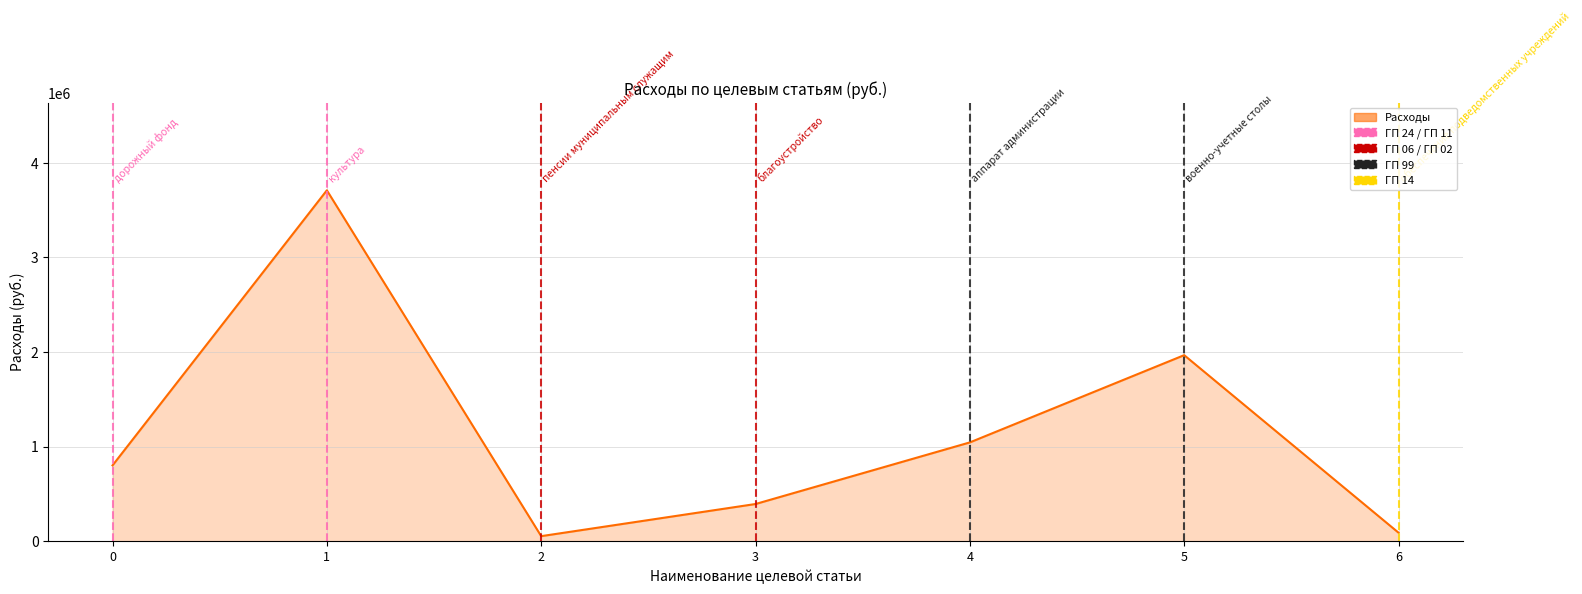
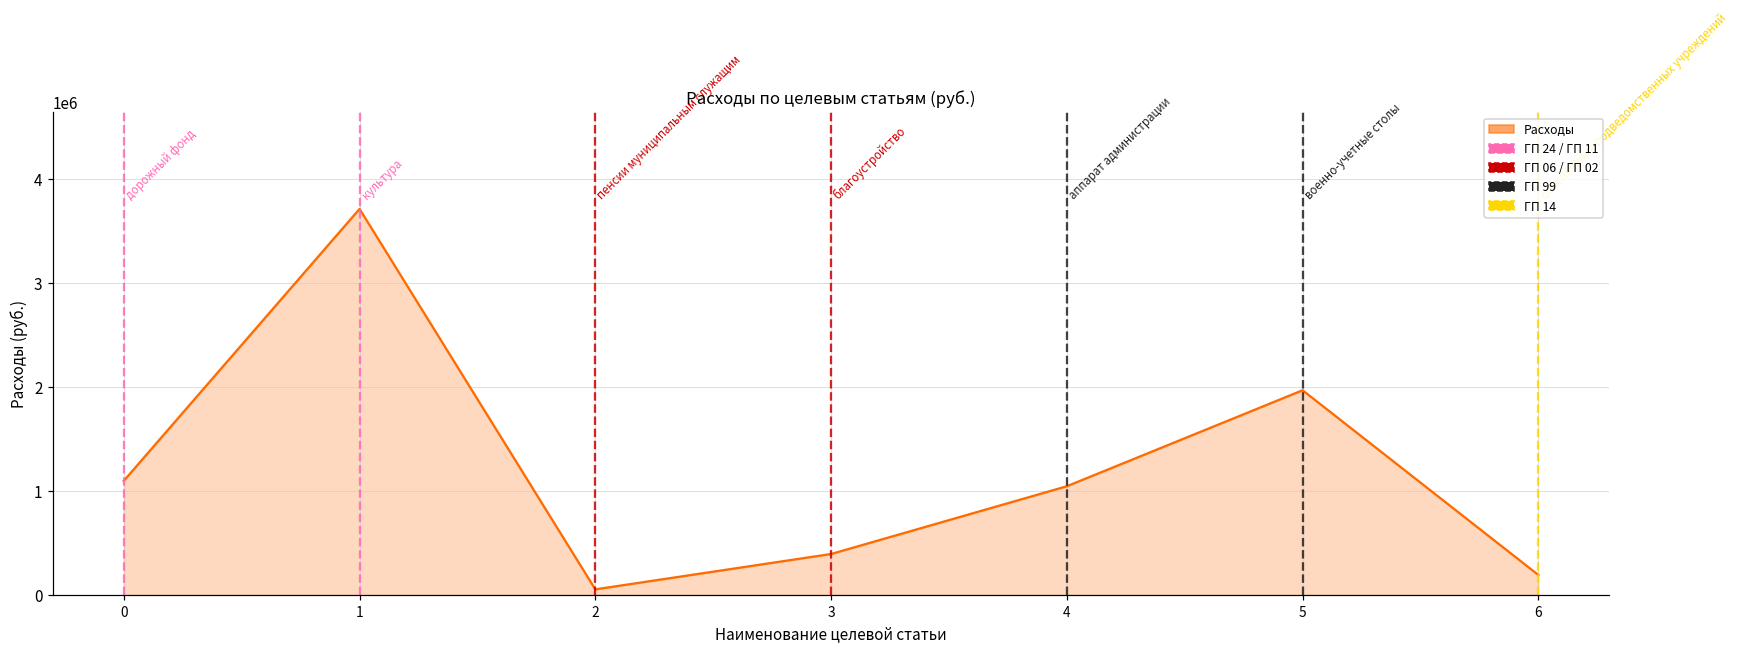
0: 800000 -> 1100000
6: 100000 -> 200000
